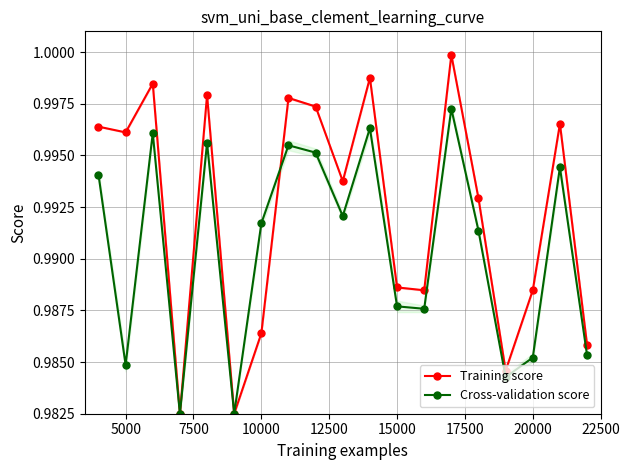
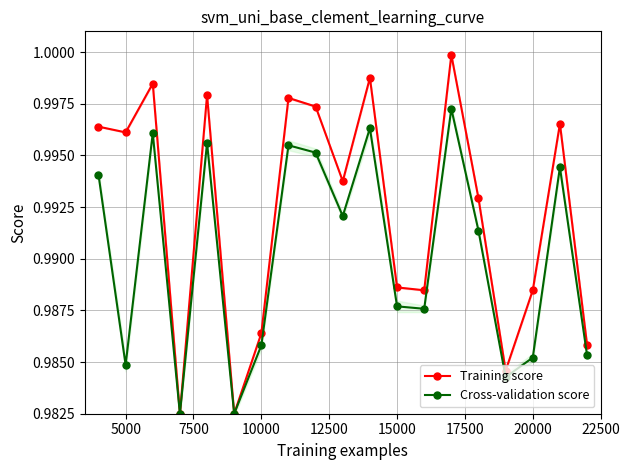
Cross-validation score, 10000: 0.9917 -> 0.9858
